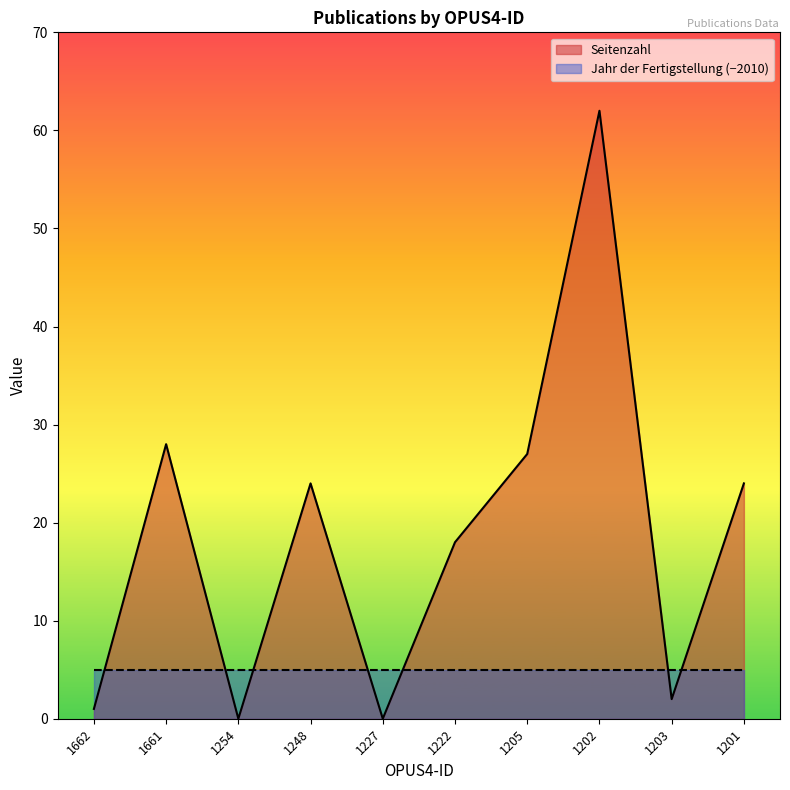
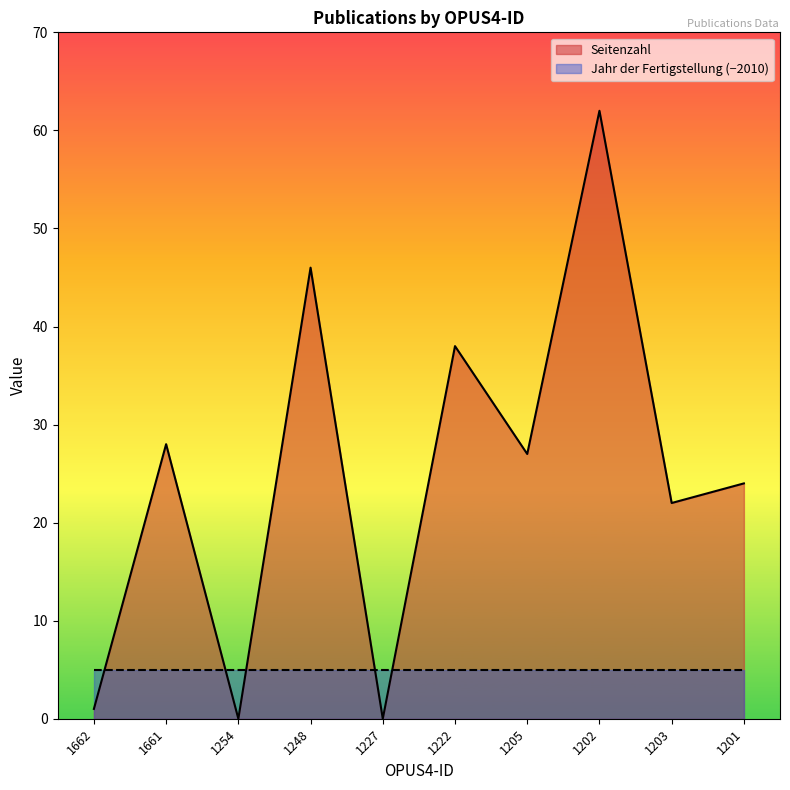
Seitenzahl, 1248: 24 -> 46
Seitenzahl, 1222: 18 -> 38
Seitenzahl, 1203: 2 -> 22
